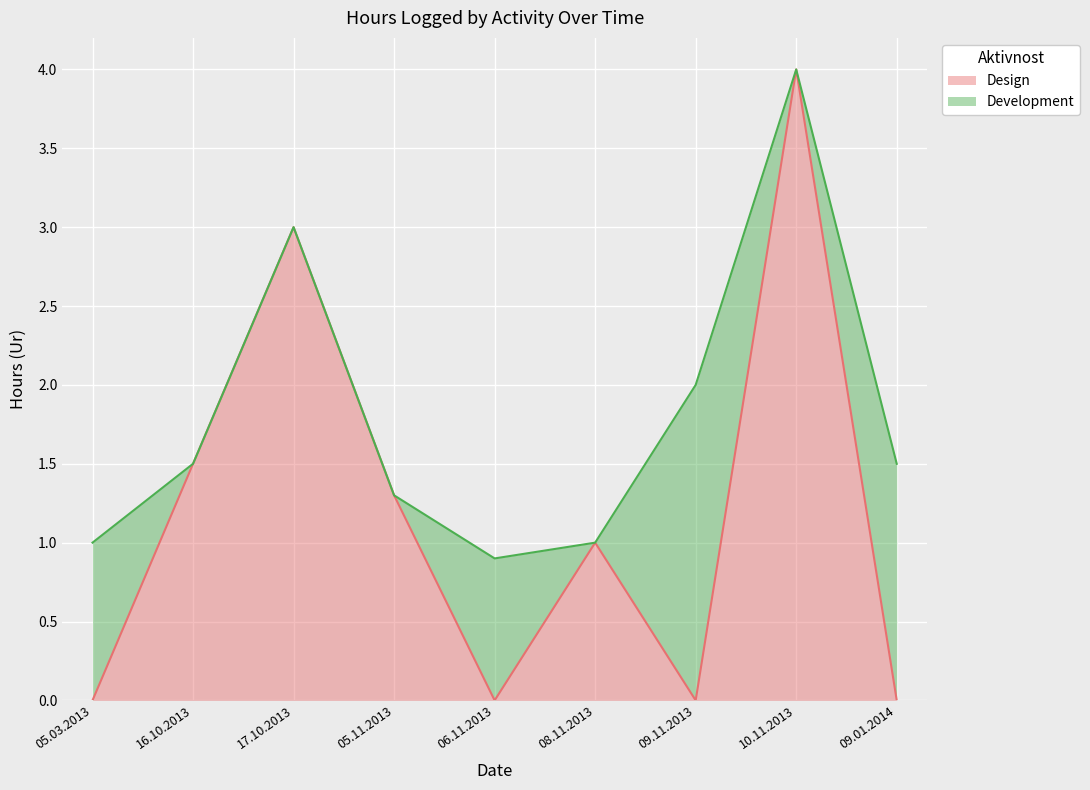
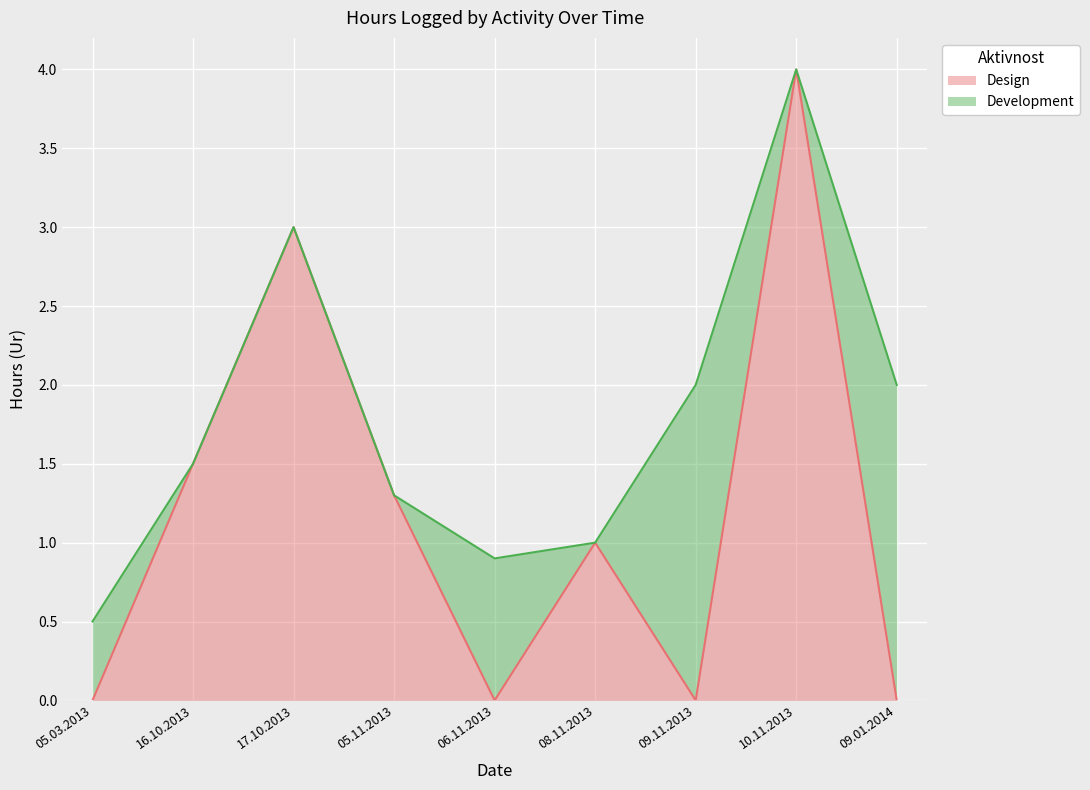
Development, 05.03.2013: 1.0 -> 0.5
Development, 09.01.2014: 1.5 -> 2.0
